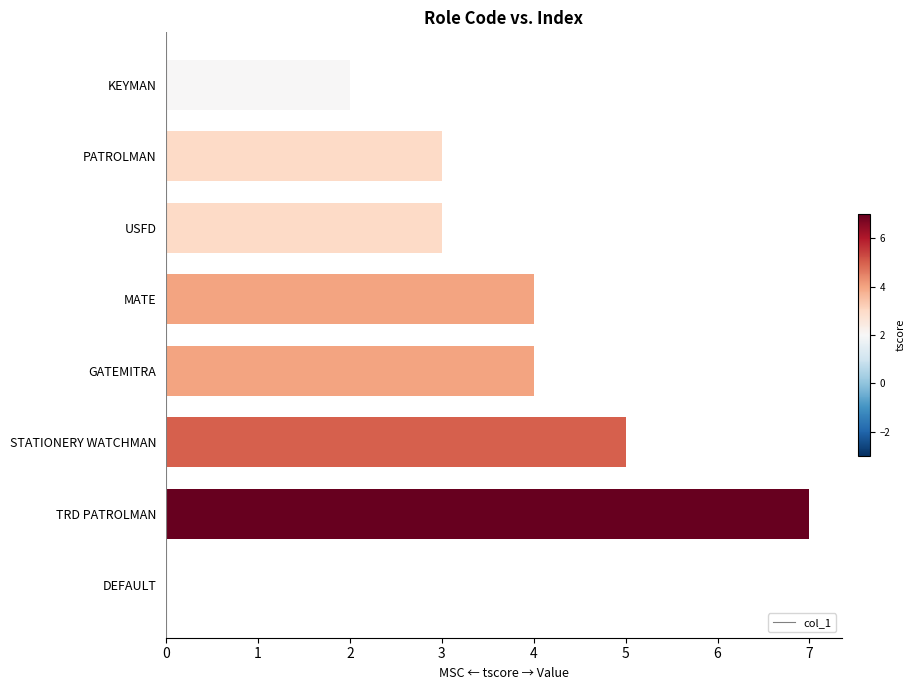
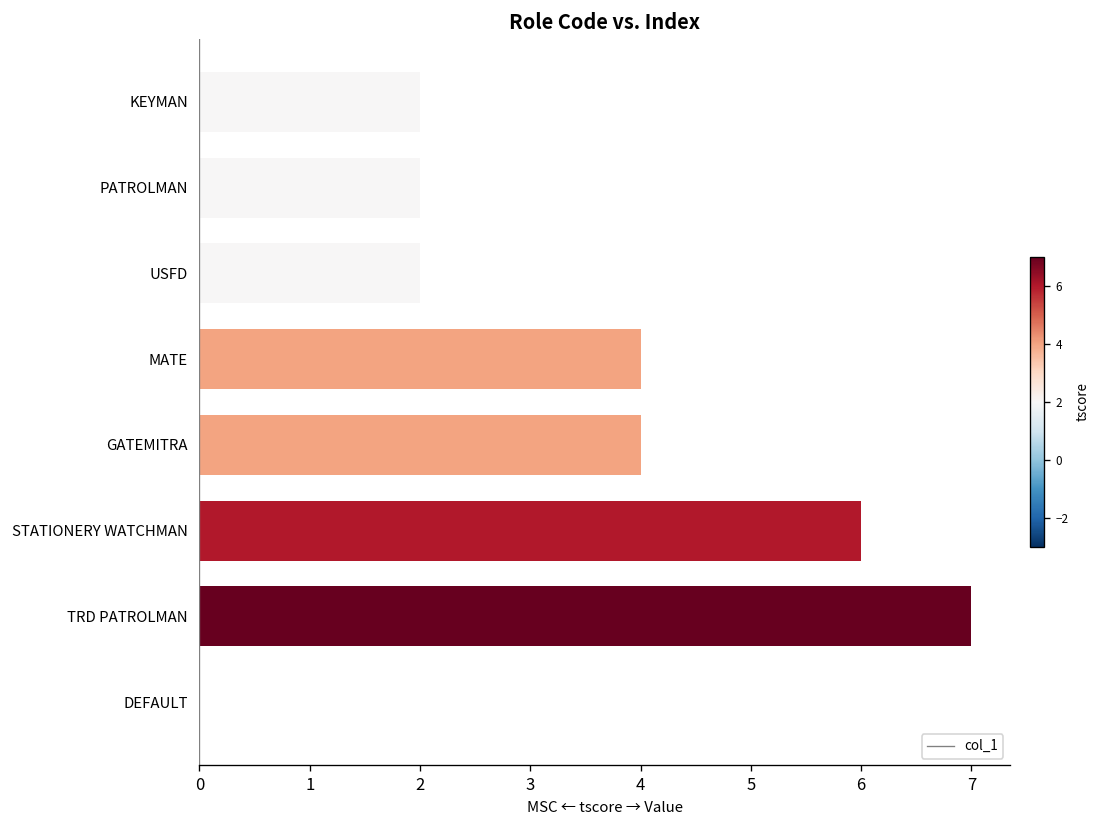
PATROLMAN: 3 -> 2
USFD: 3 -> 2
STATIONERY WATCHMAN: 5 -> 6
